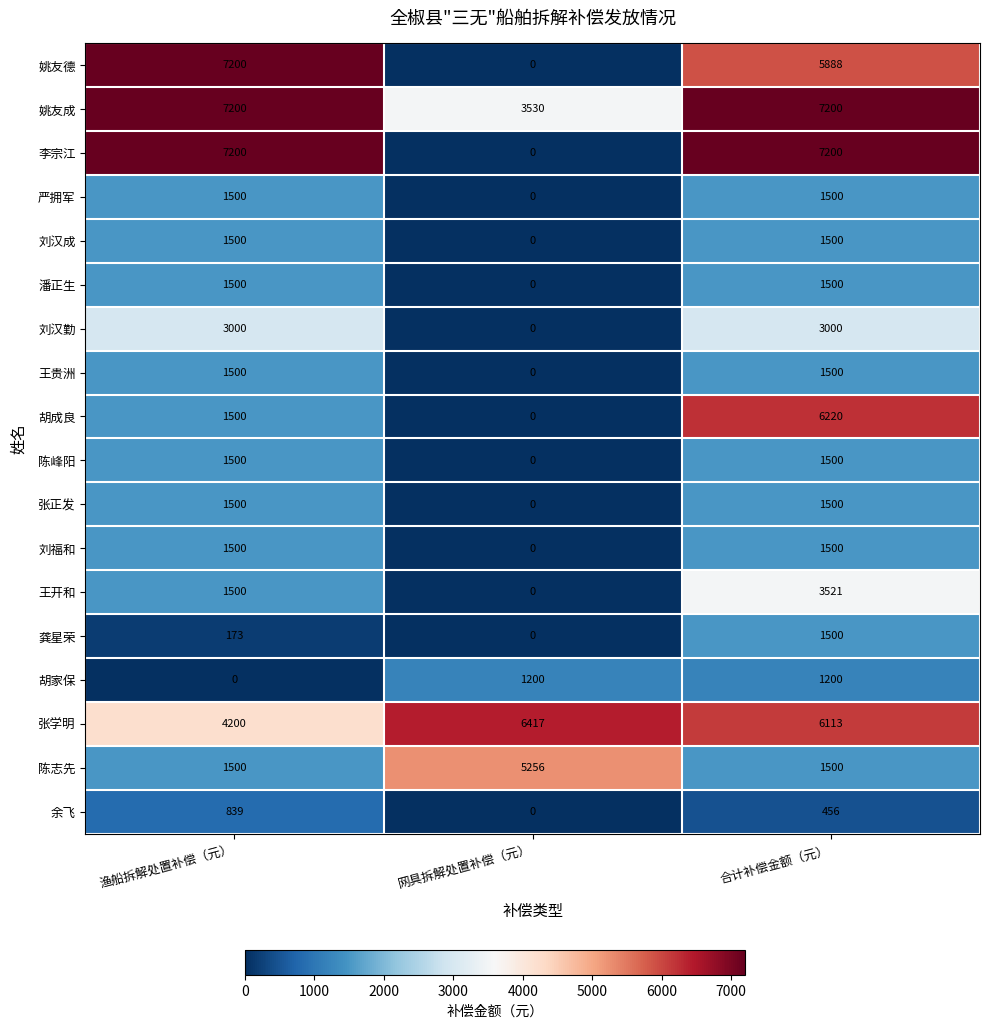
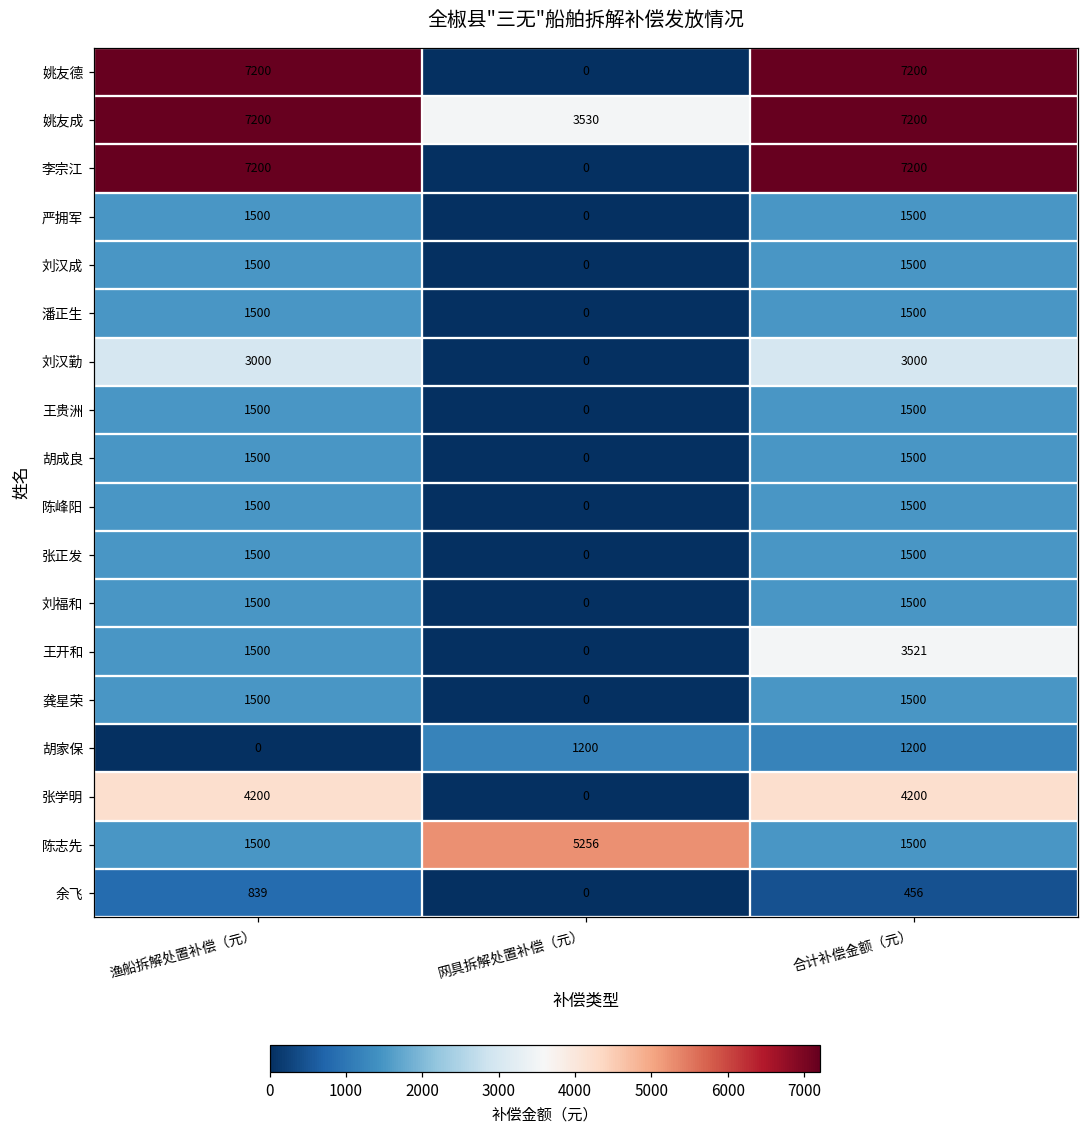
姚友德, 合计补偿金额（元）: 5888 -> 7200
胡成良, 合计补偿金额（元）: 6220 -> 1500
龚星荣, 渔船拆解处置补偿（元）: 173 -> 1500
张学明, 网具拆解处置补偿（元）: 6417 -> 0
张学明, 合计补偿金额（元）: 6113 -> 4200
